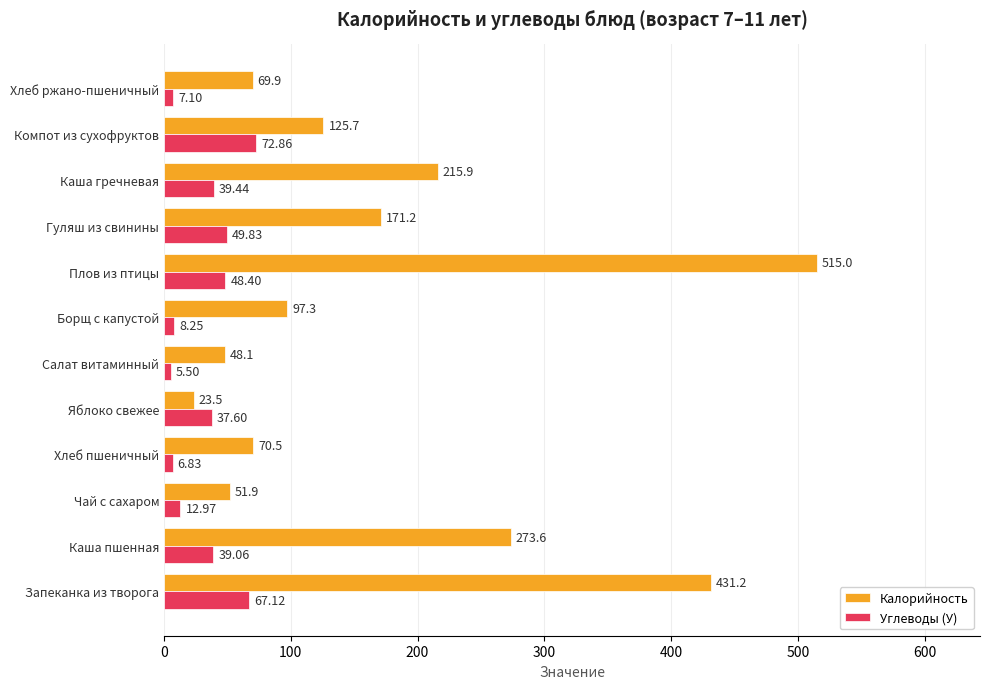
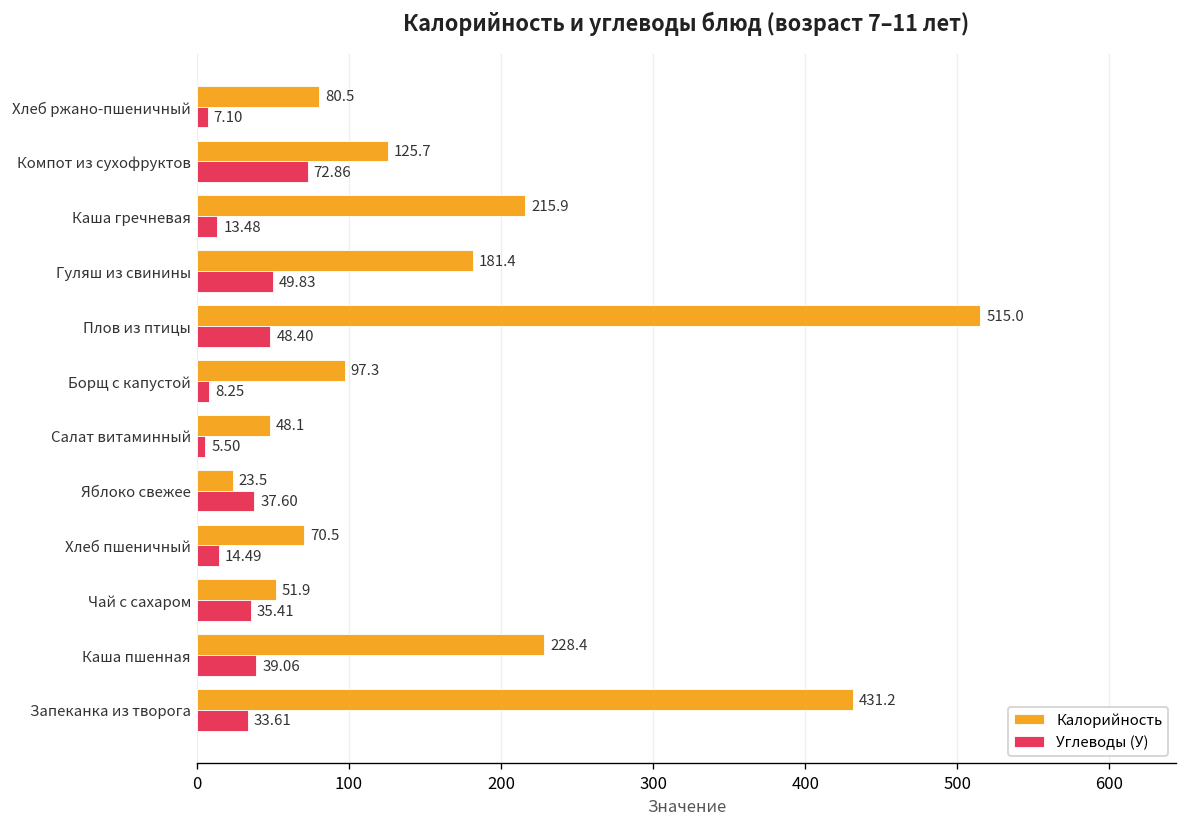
Калорийность, Хлеб ржано-пшеничный: 69.9 -> 80.5
Углеводы (У), Каша гречневая: 39.44 -> 13.48
Калорийность, Гуляш из свинины: 171.2 -> 181.4
Углеводы (У), Хлеб пшеничный: 6.83 -> 14.49
Углеводы (У), Чай с сахаром: 12.97 -> 35.41
Калорийность, Каша пшенная: 273.6 -> 228.4
Углеводы (У), Запеканка из творога: 67.12 -> 33.61
